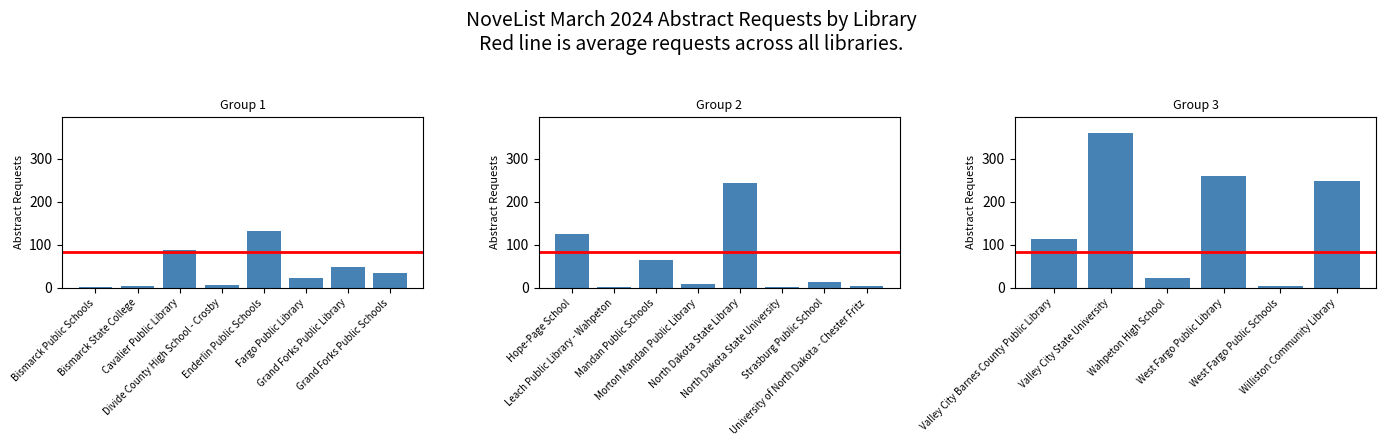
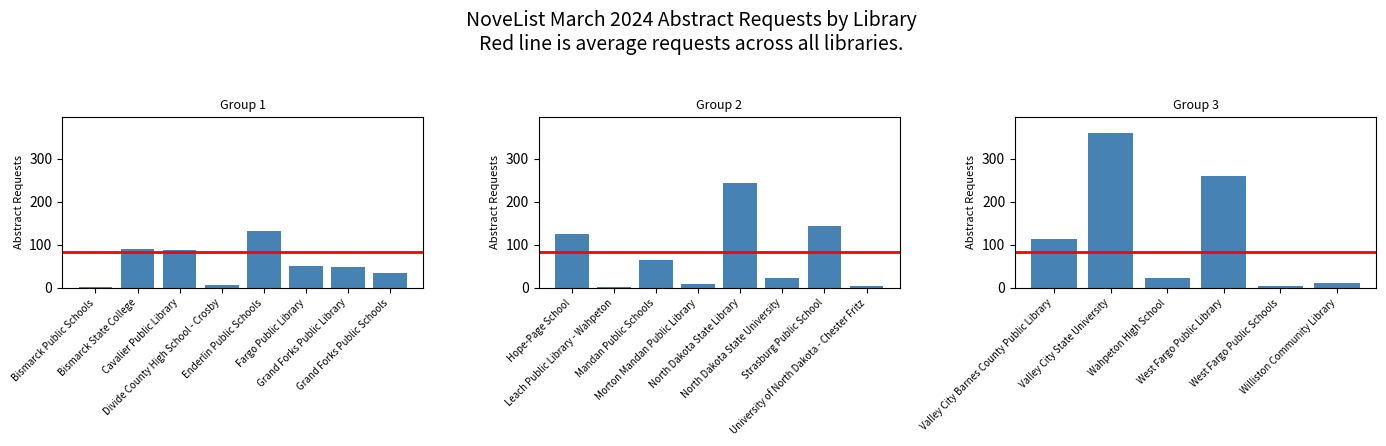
Group 1, Bismarck State College: 0 -> 90
Group 1, Fargo Public Library: 20 -> 50
Group 2, North Dakota State University: 0 -> 20
Group 2, Strasburg Public School: 10 -> 140
Group 3, Williston Community Library: 250 -> 10
